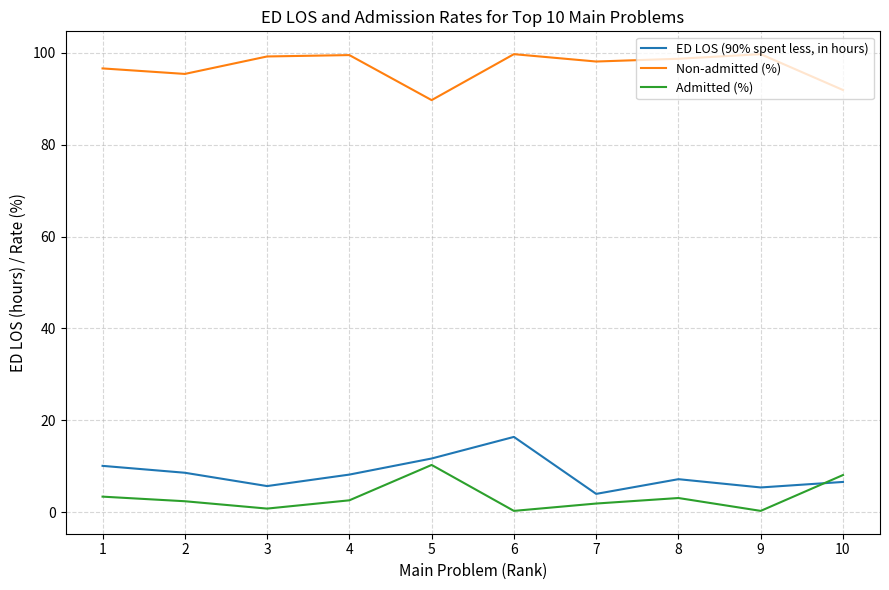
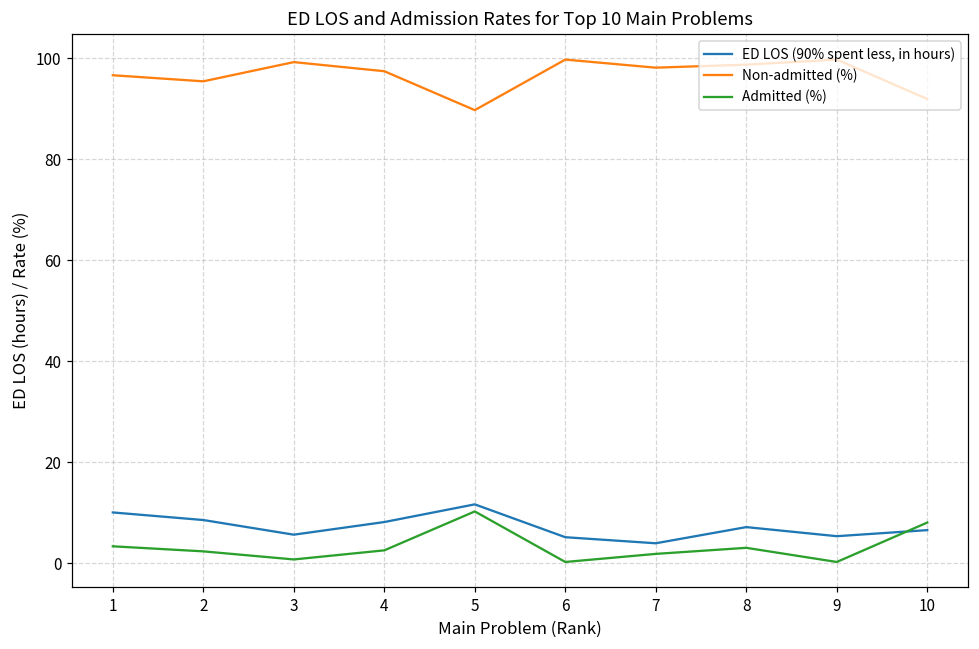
Non-admitted (%), 4: 100 -> 97
ED LOS (90% spent less, in hours), 6: 16 -> 5
